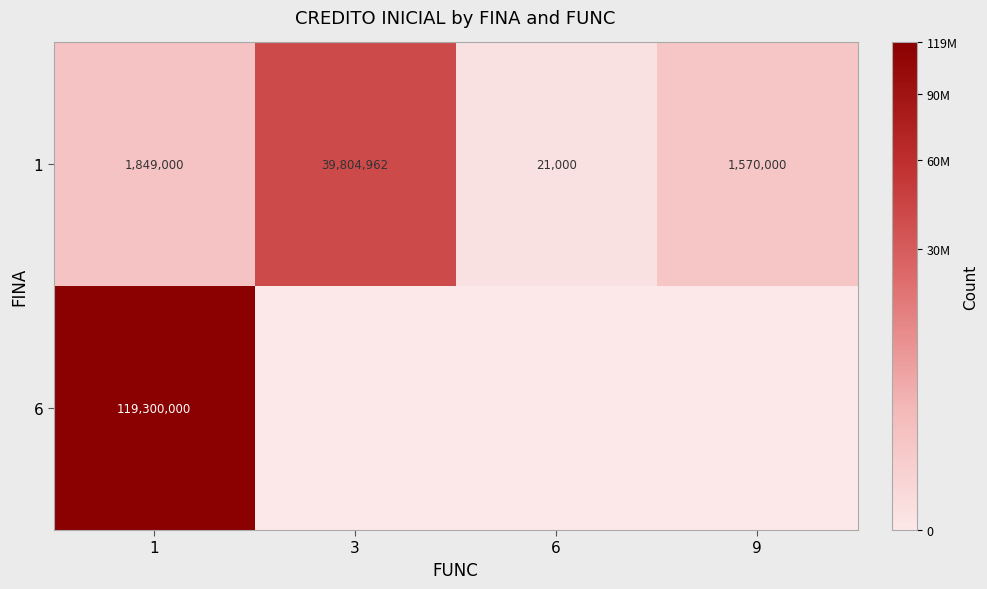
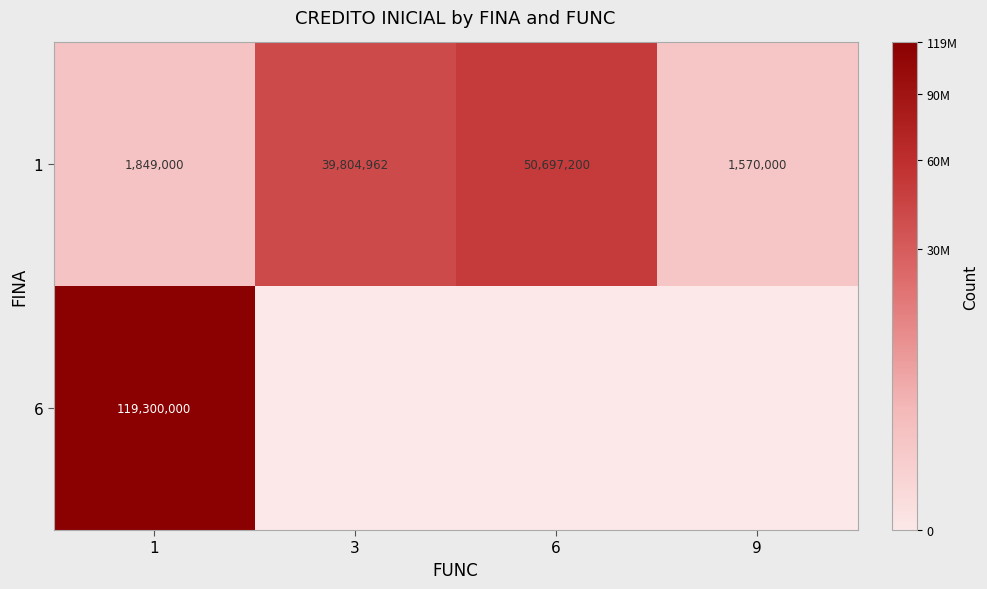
1, 6: 21,000 -> 50,697,200
